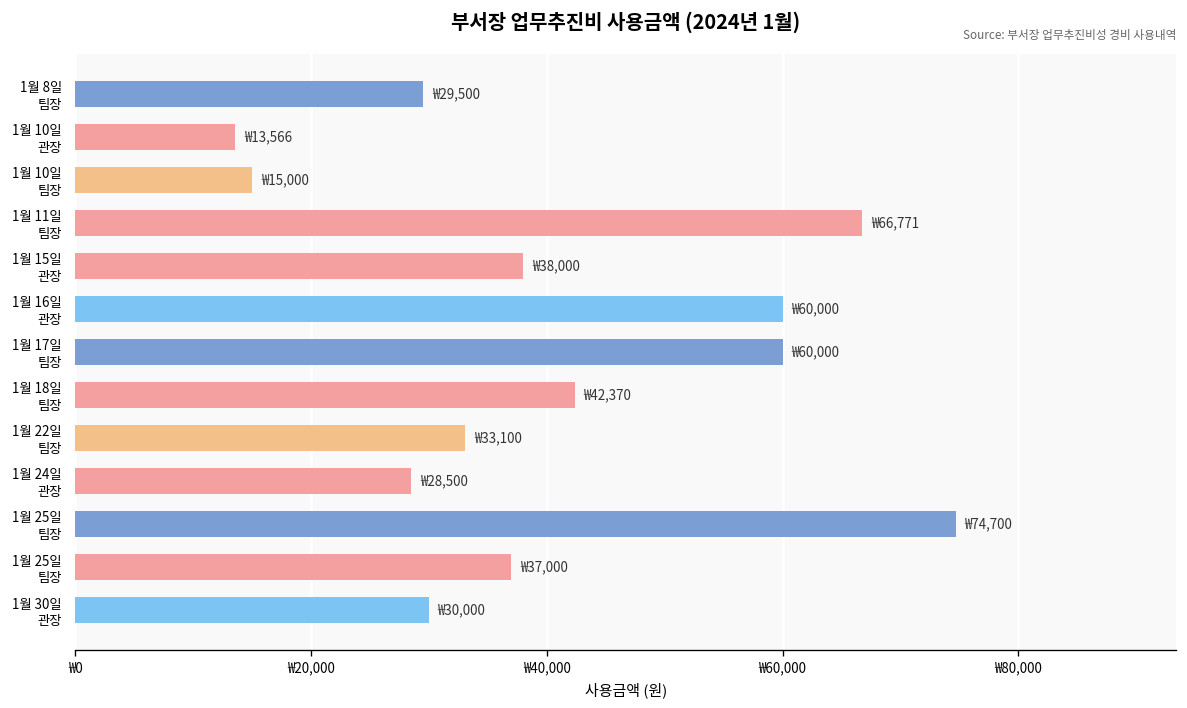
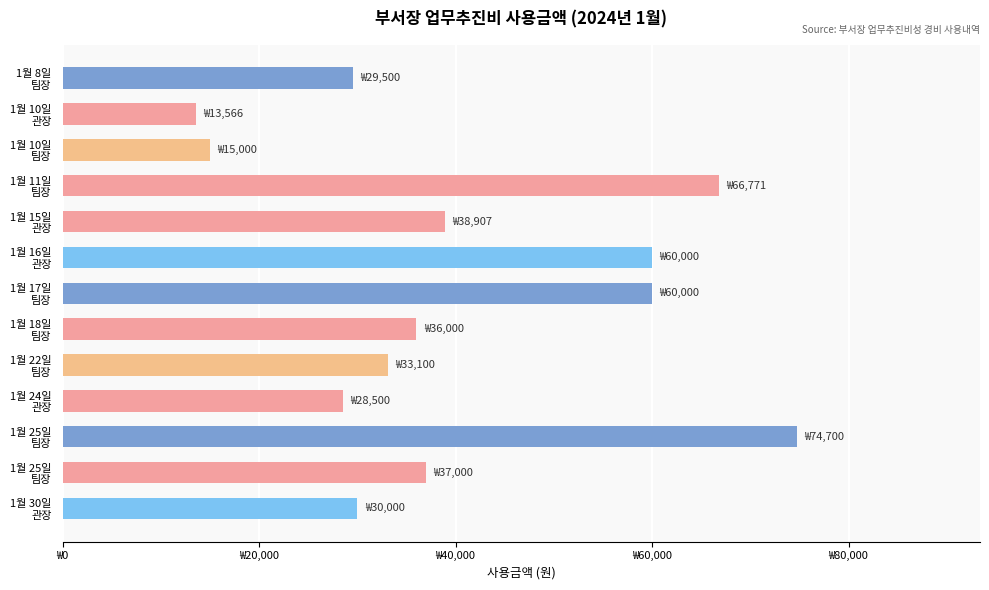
1월 15일 관장: 38,000 -> 38,907
1월 18일 팀장: 42,370 -> 36,000
